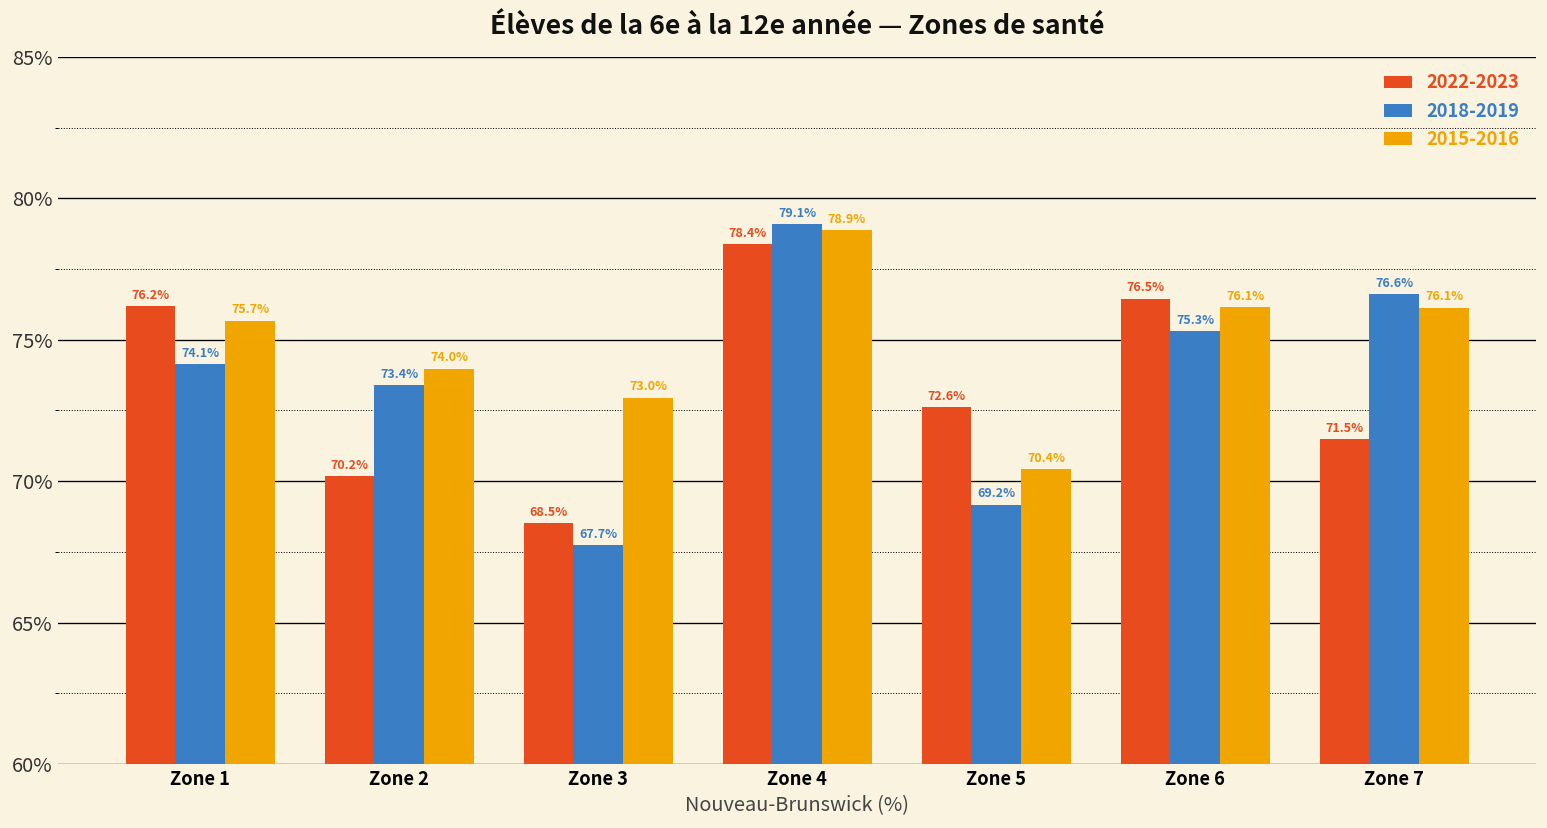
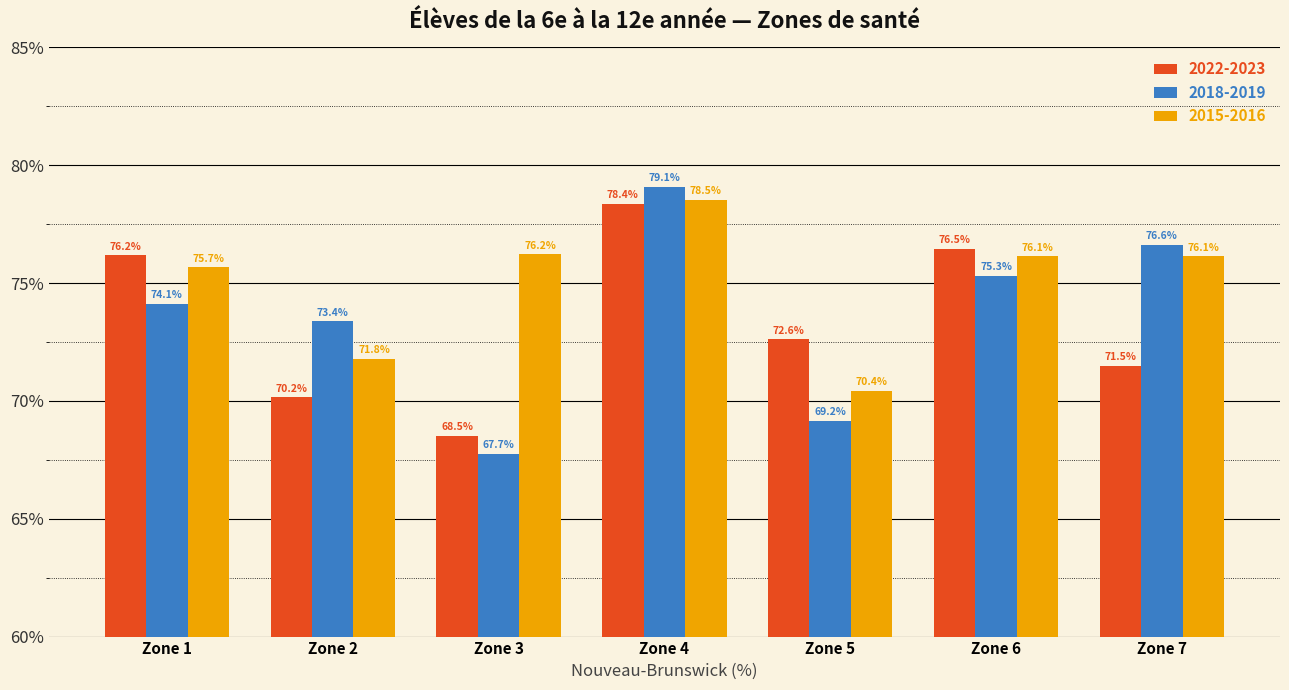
2015-2016, Zone 2: 74.0% -> 71.8%
2015-2016, Zone 3: 73.0% -> 76.2%
2015-2016, Zone 4: 78.9% -> 78.5%
